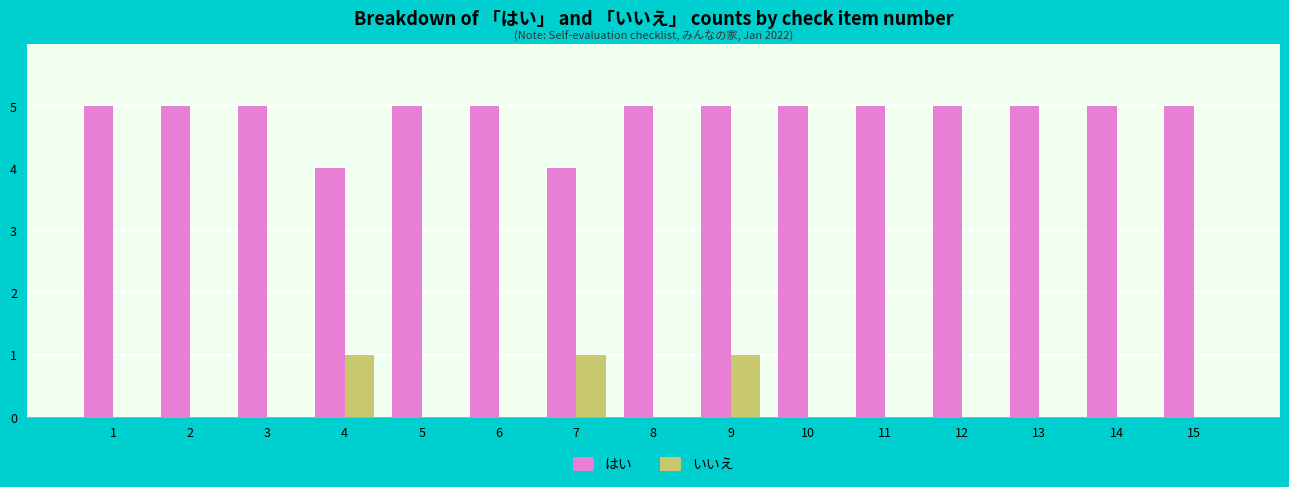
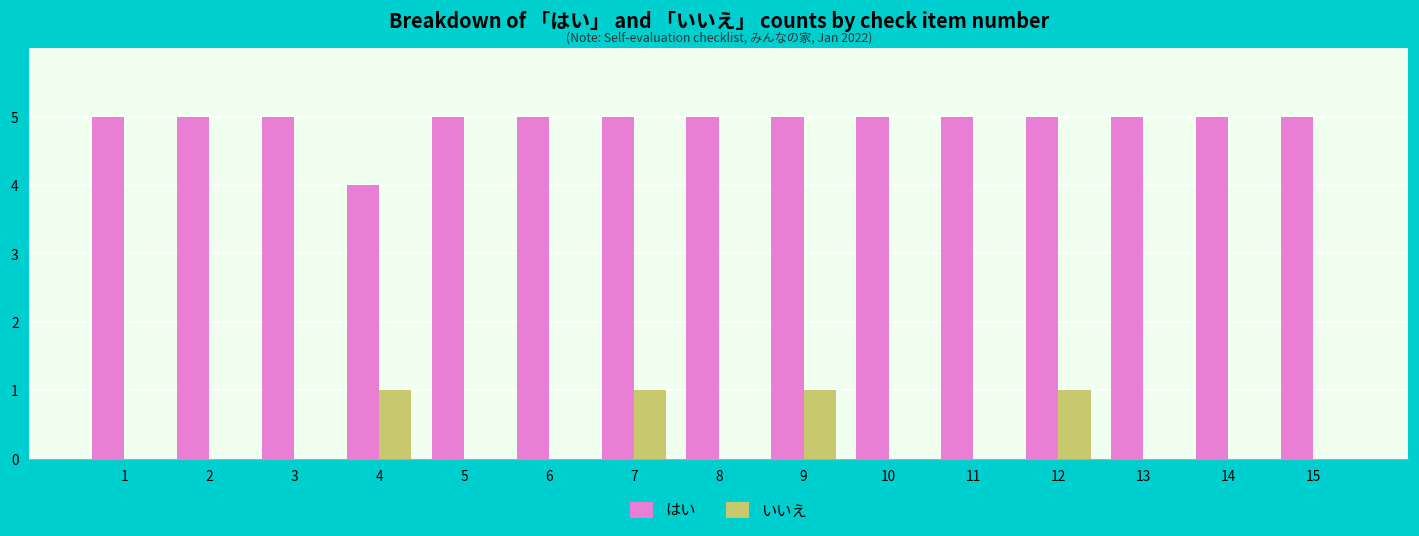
はい, 7: 4 -> 5
いいえ, 12: 0 -> 1
